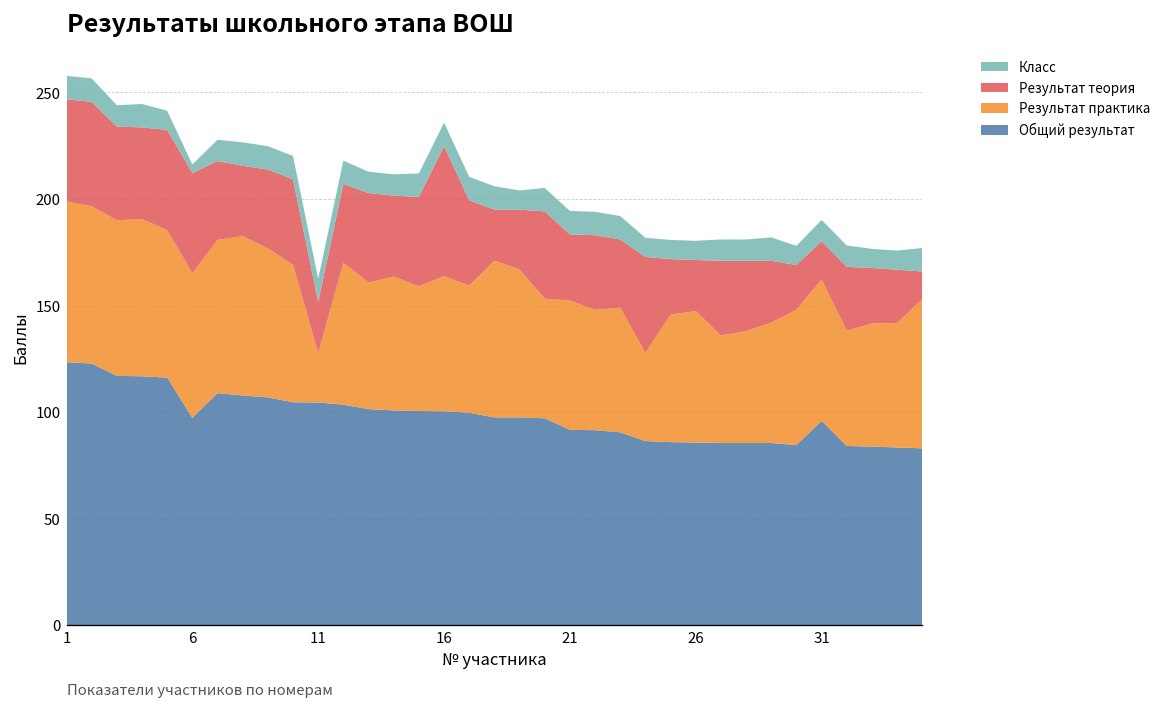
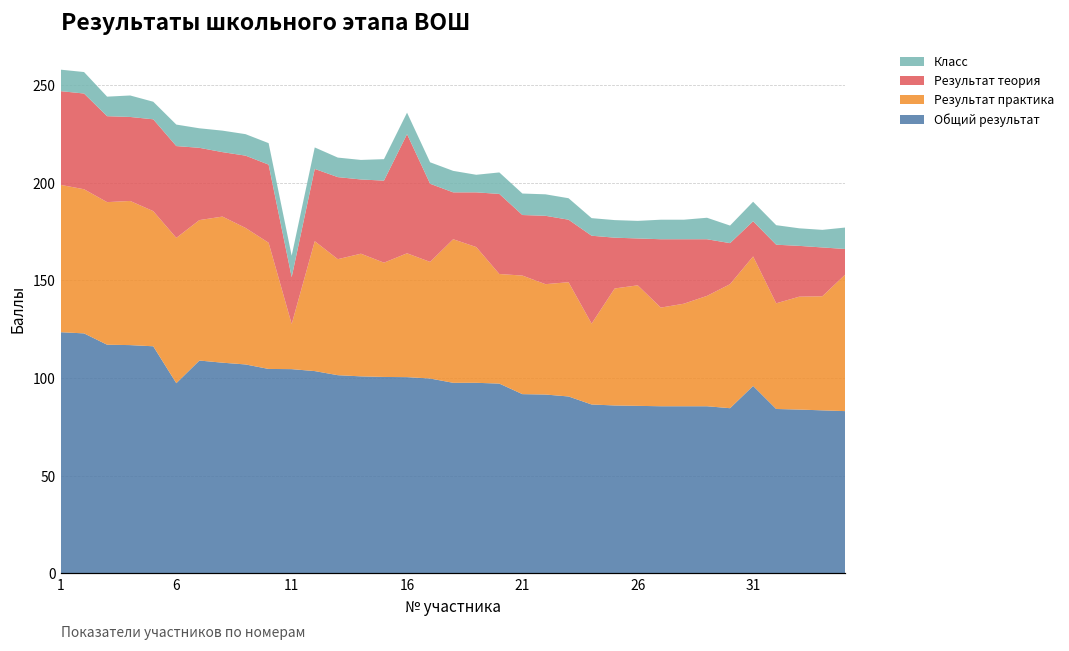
Результат практика, 6: 68 -> 74
Класс, 6: 4 -> 11
